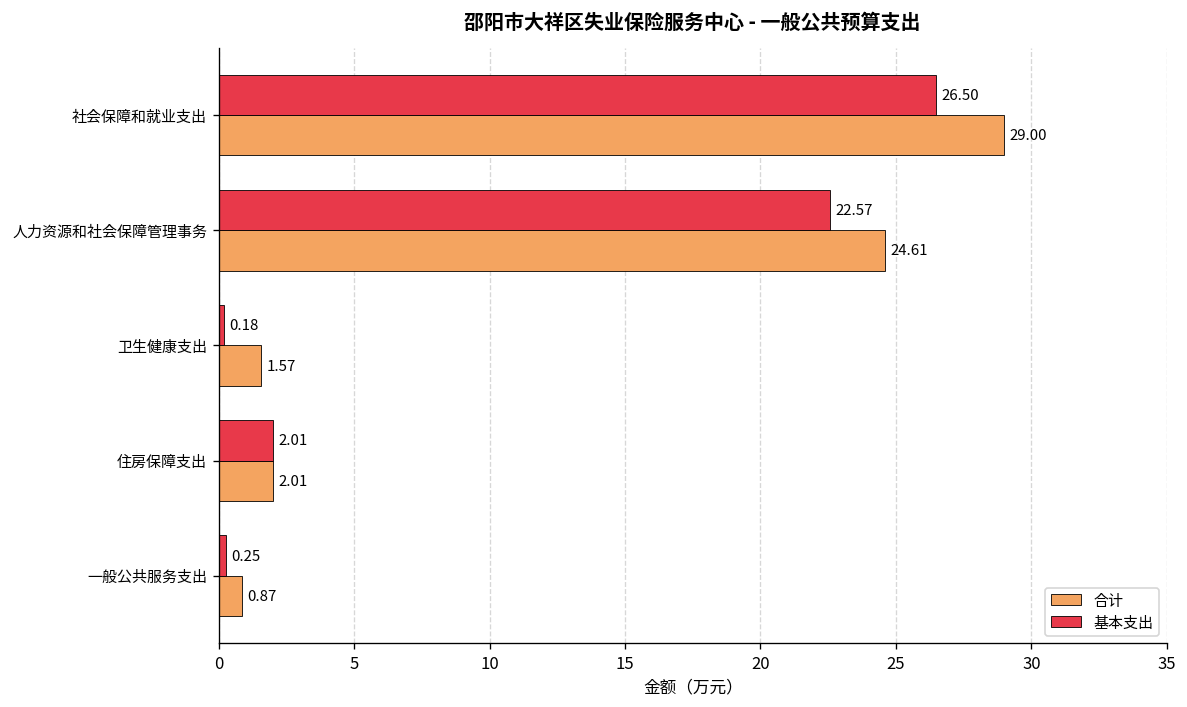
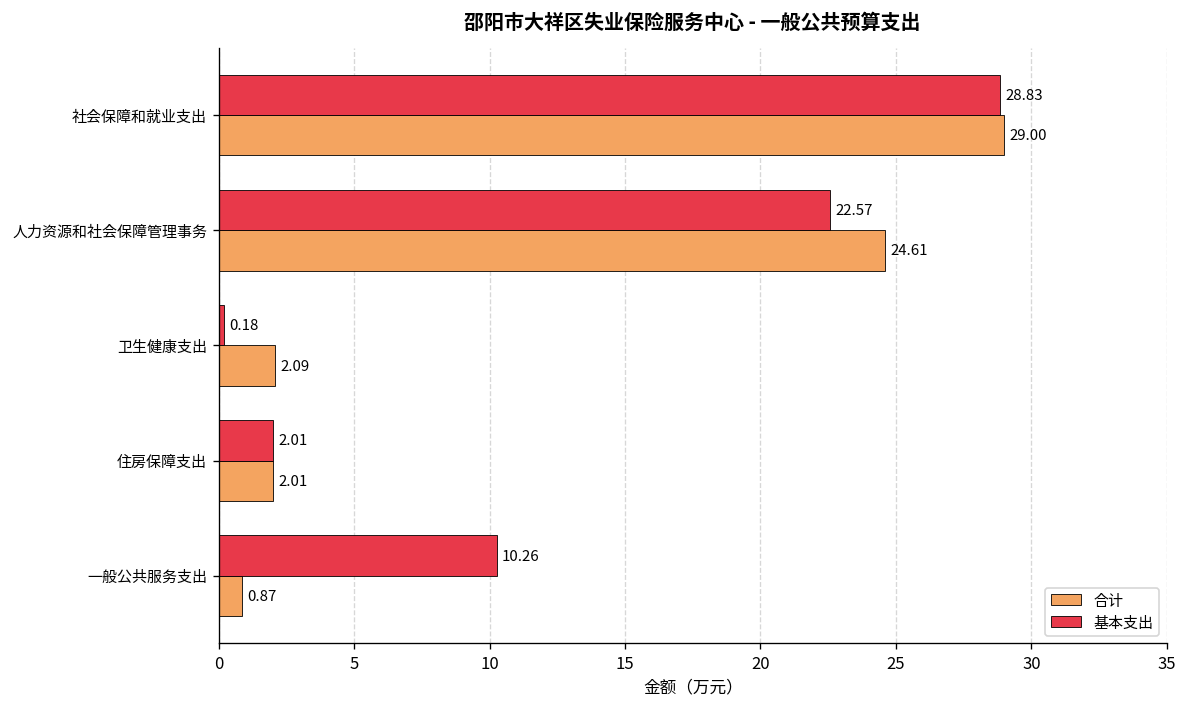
基本支出, 社会保障和就业支出: 26.50 -> 28.83
合计, 卫生健康支出: 1.57 -> 2.09
基本支出, 一般公共服务支出: 0.25 -> 10.26
